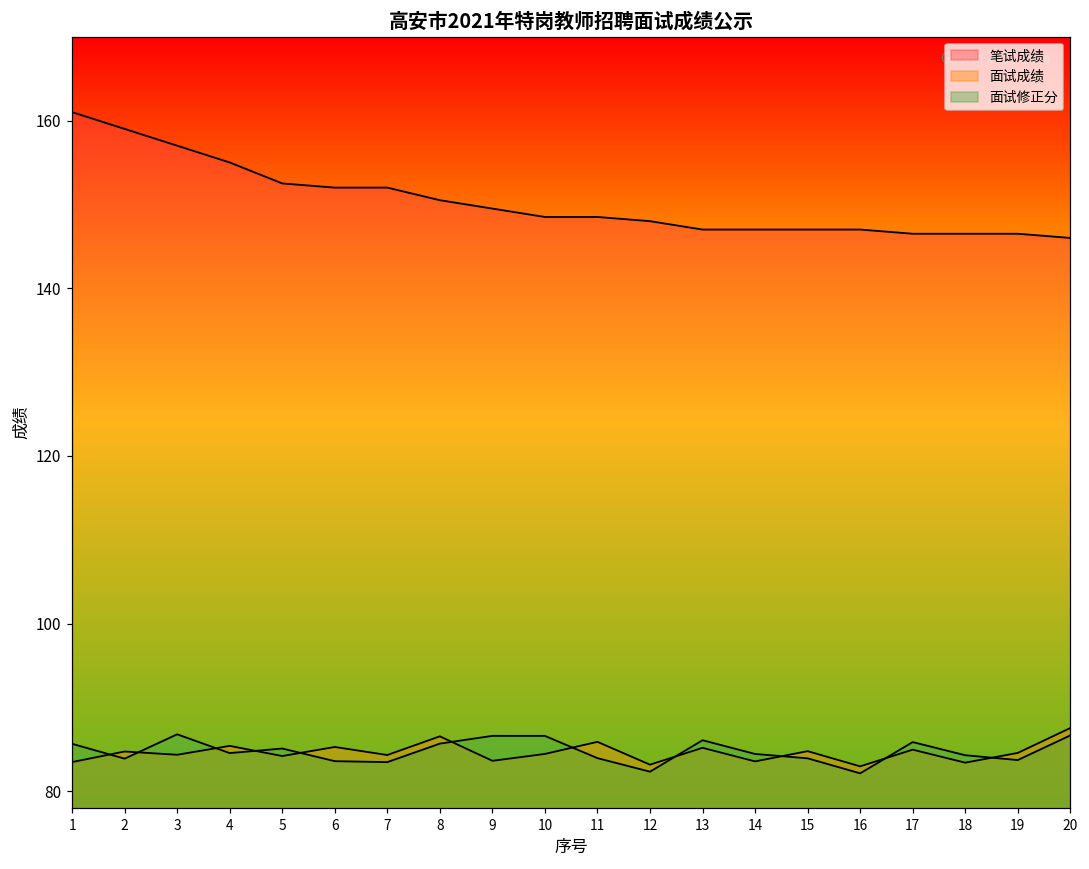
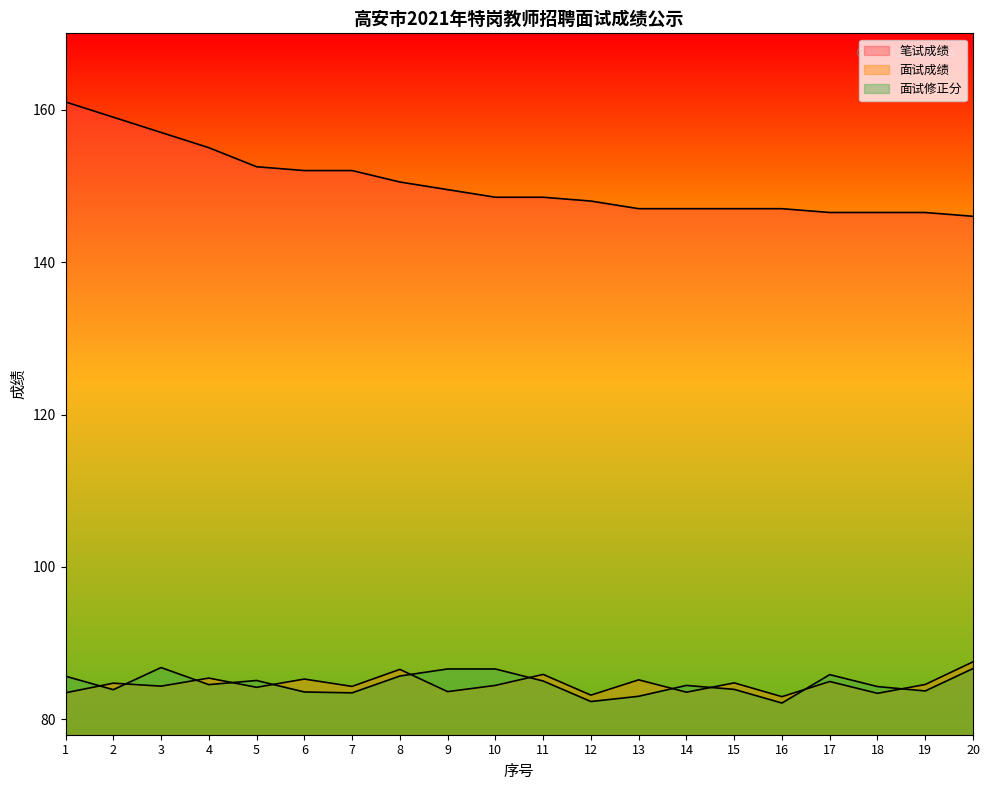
面试修正分, 11: 84 -> 85
面试修正分, 13: 86 -> 83
